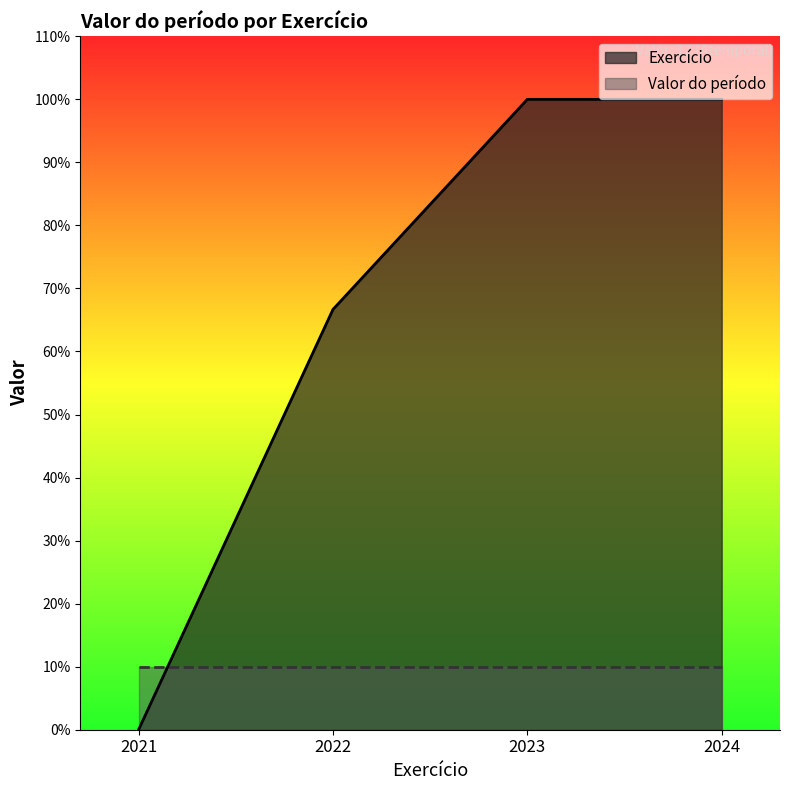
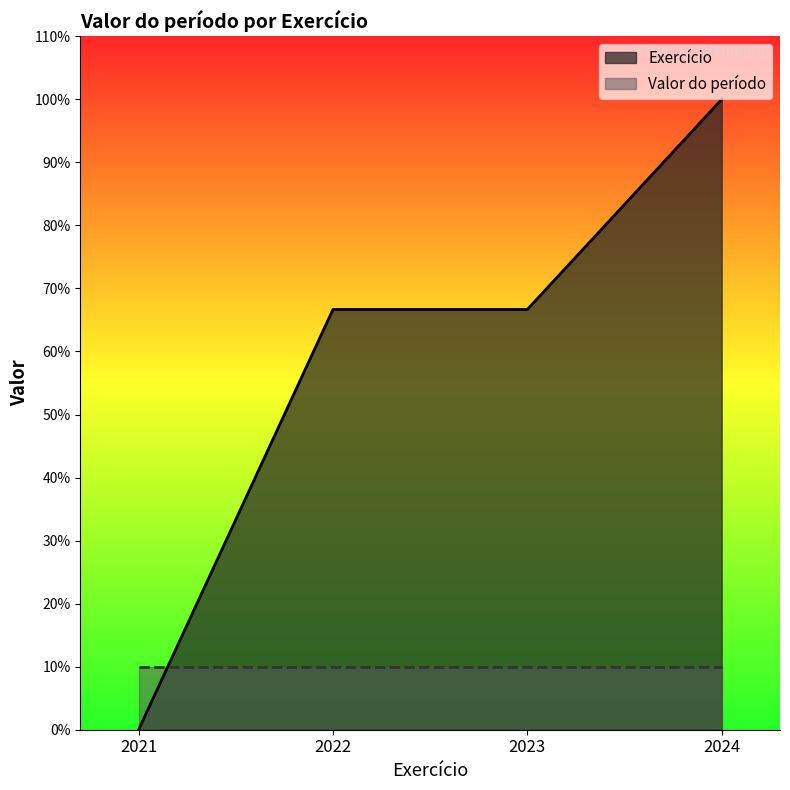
Exercício, 2023: 100% -> 67%
